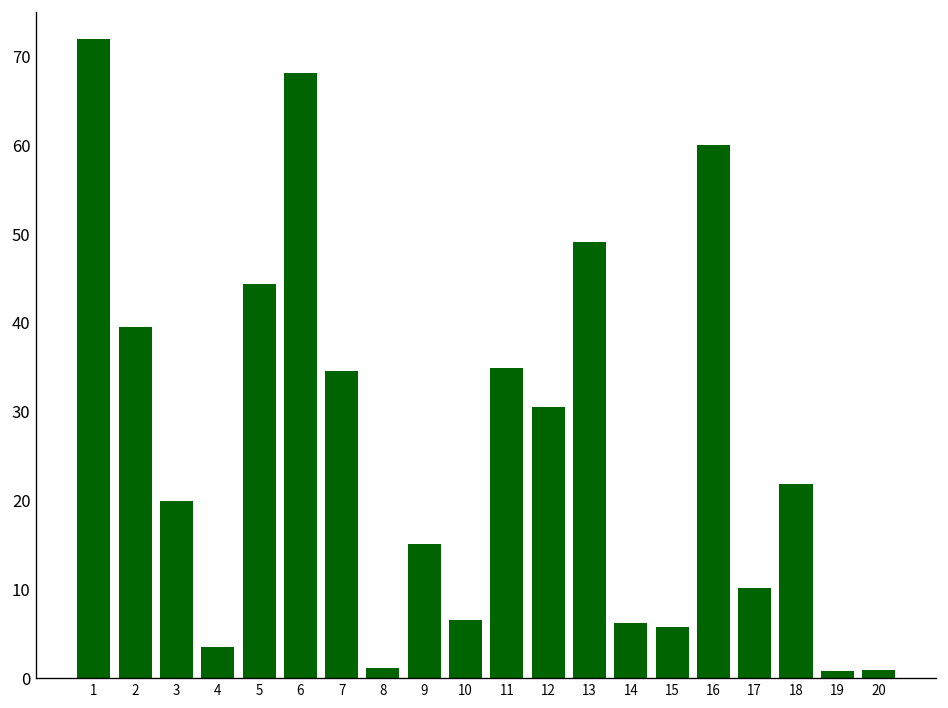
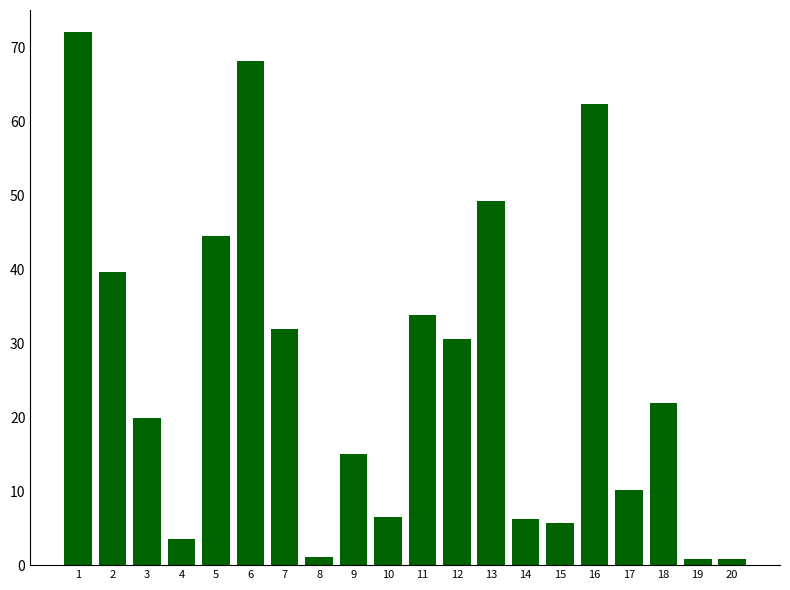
7: 35 -> 32
11: 35 -> 34
16: 60 -> 62
